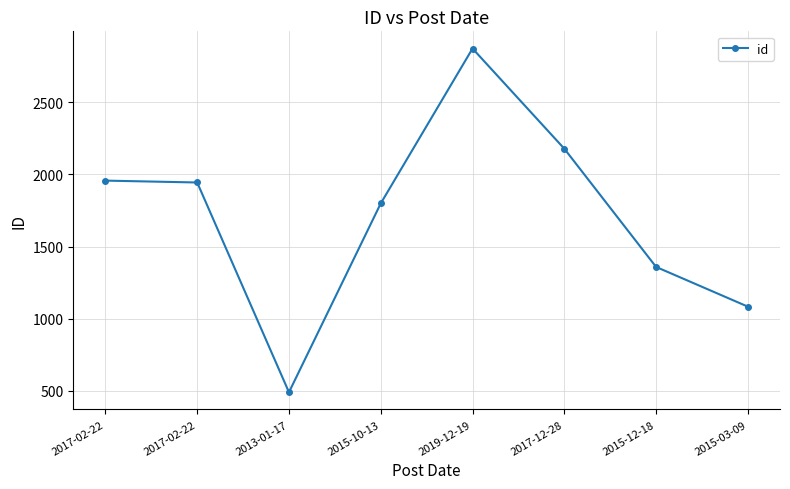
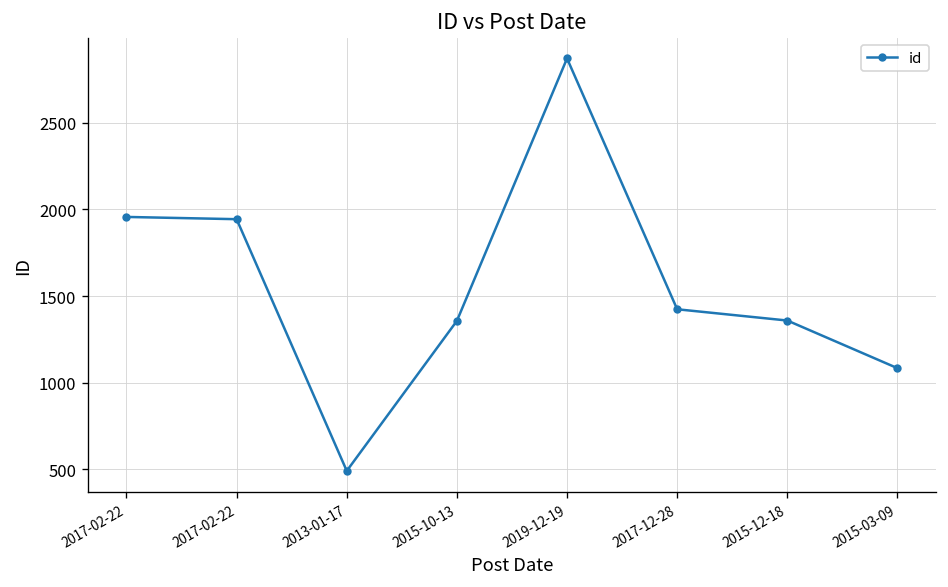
2015-10-13: 1800 -> 1360
2017-12-28: 2180 -> 1420
